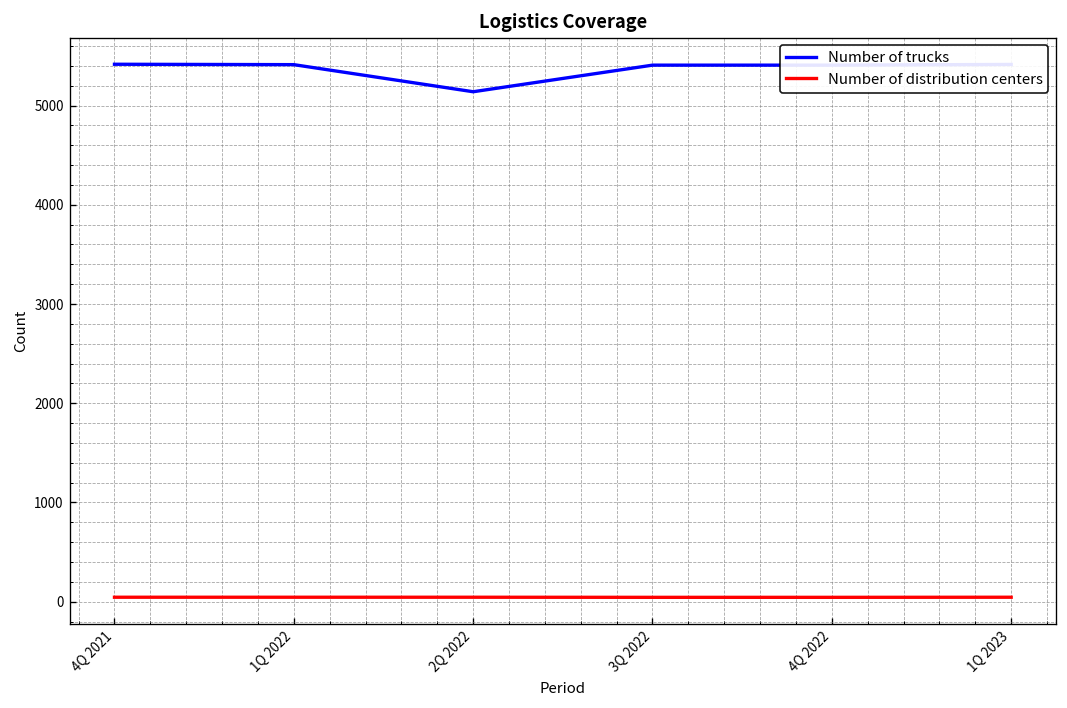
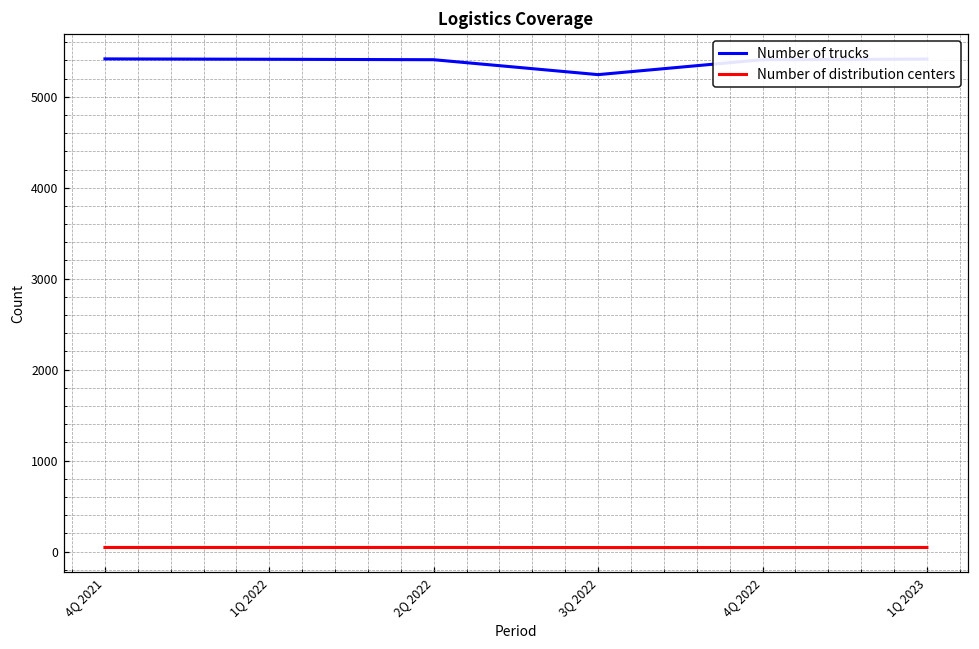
Number of trucks, 2Q 2022: 5100 -> 5400
Number of trucks, 3Q 2022: 5400 -> 5200
